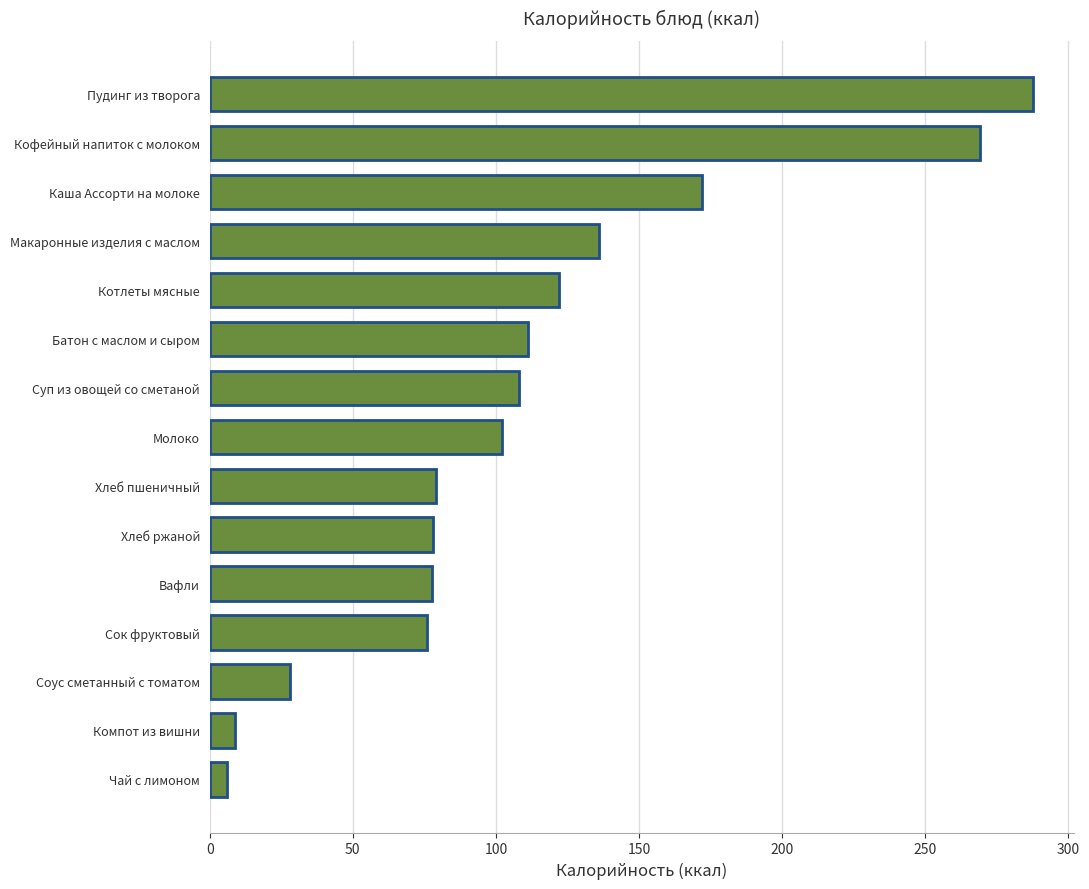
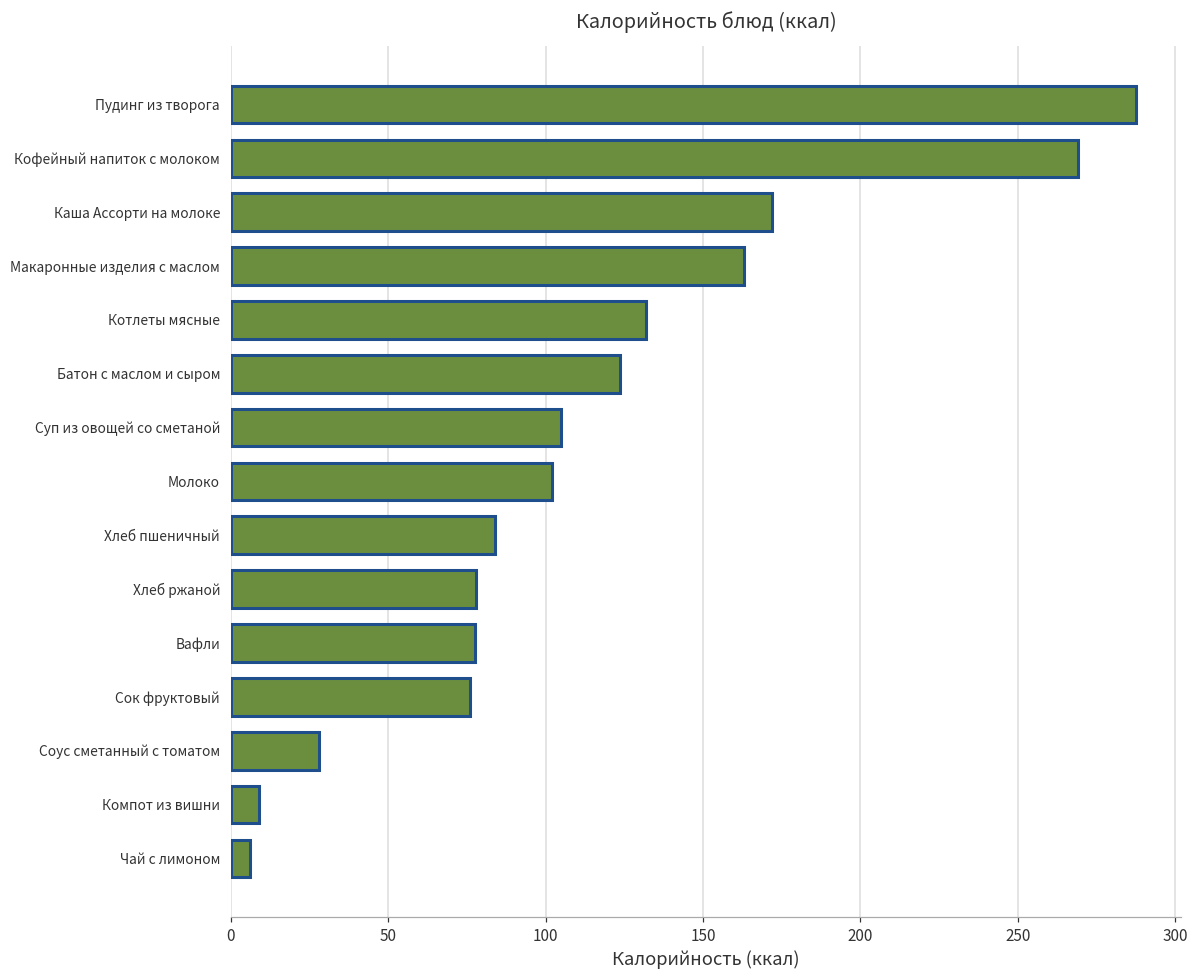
Макаронные изделия с маслом: 136 -> 163
Котлеты мясные: 122 -> 132
Батон с маслом и сыром: 111 -> 124
Суп из овощей со сметаной: 108 -> 105
Хлеб пшеничный: 79 -> 84
